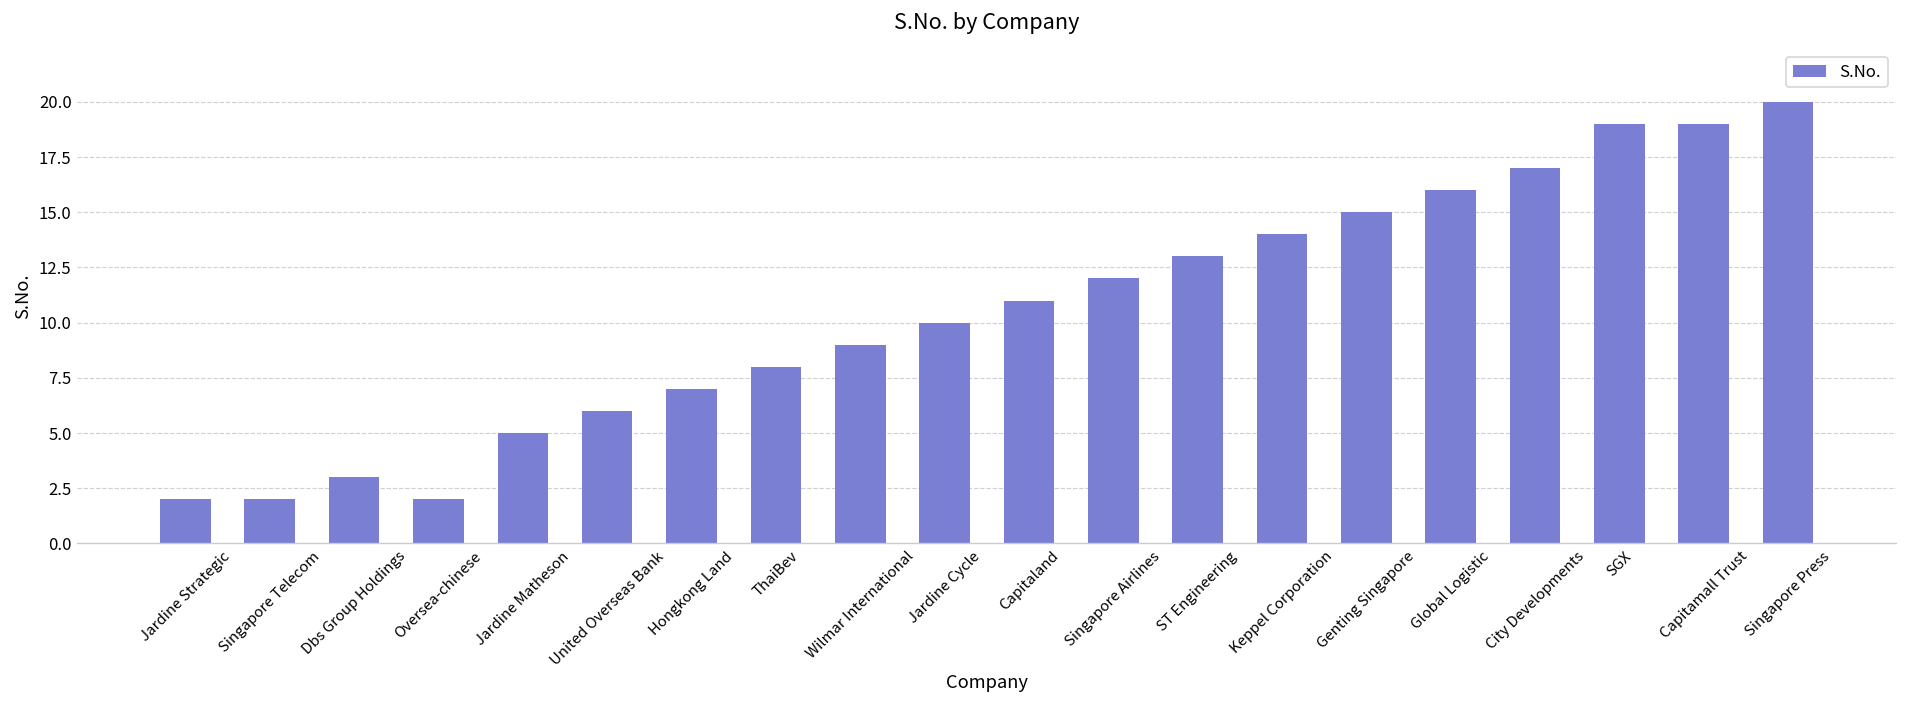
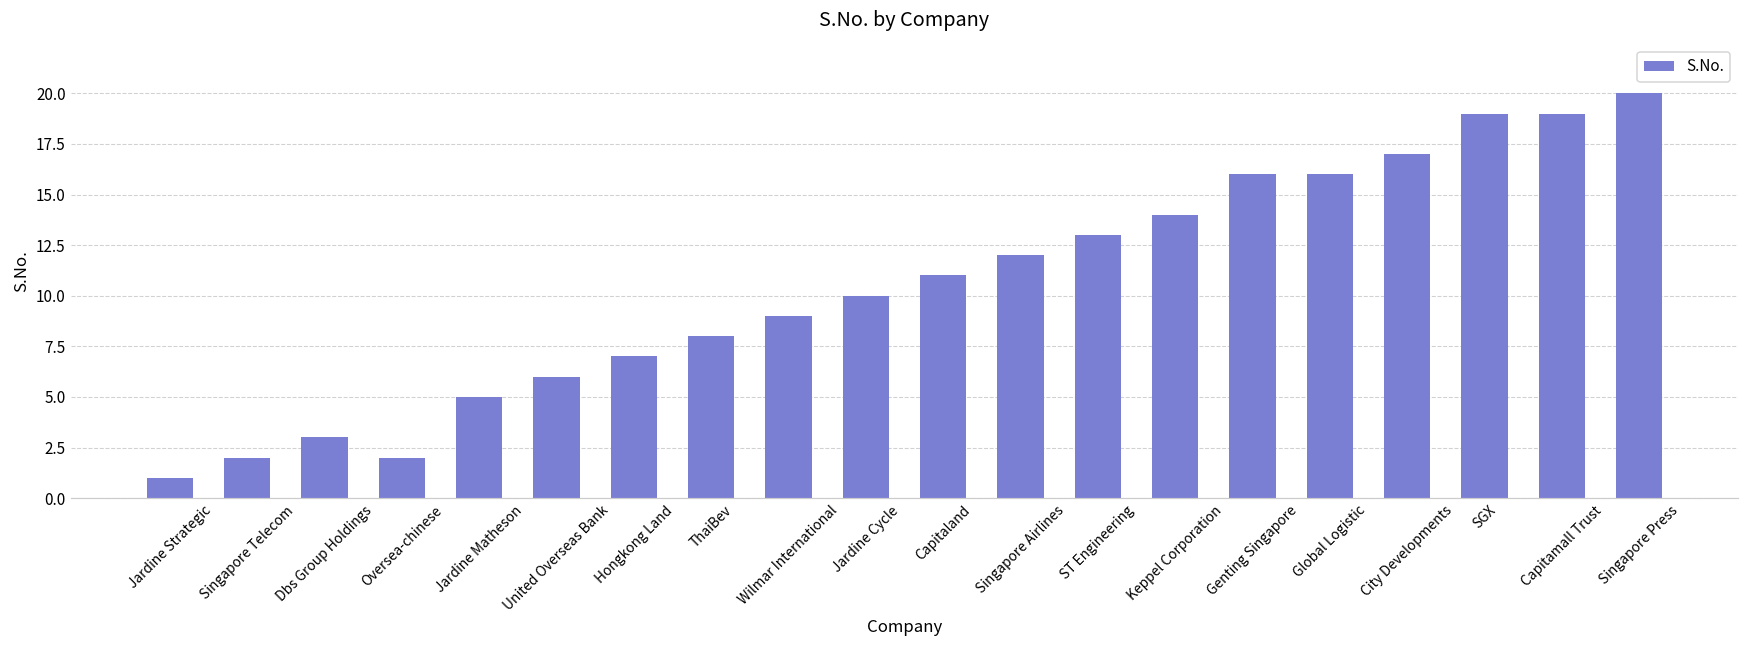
Jardine Strategic: 2 -> 1
Genting Singapore: 15 -> 16
